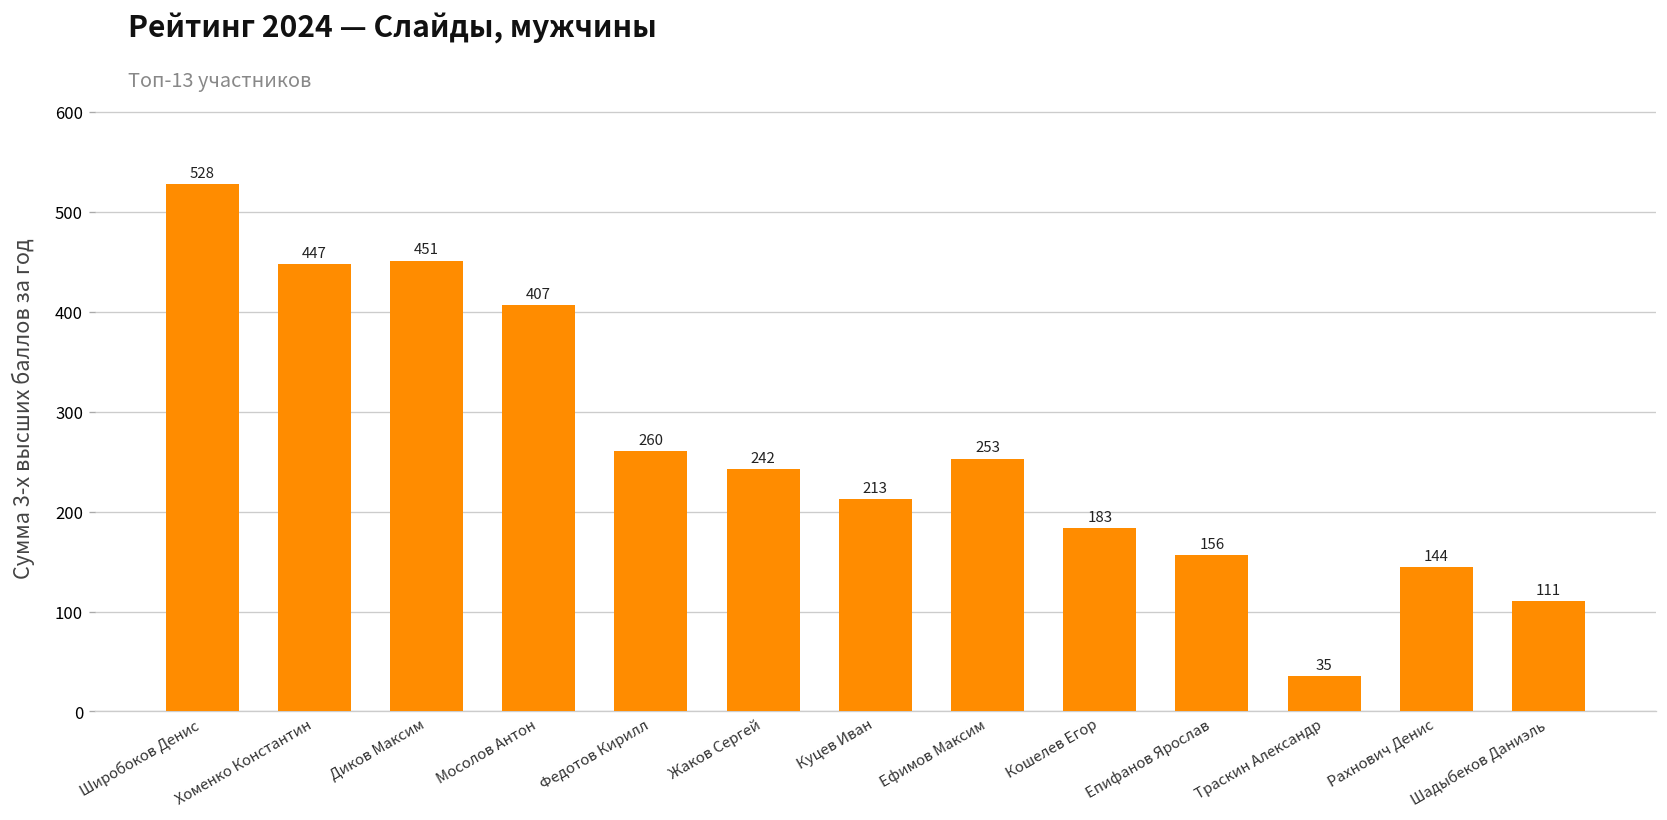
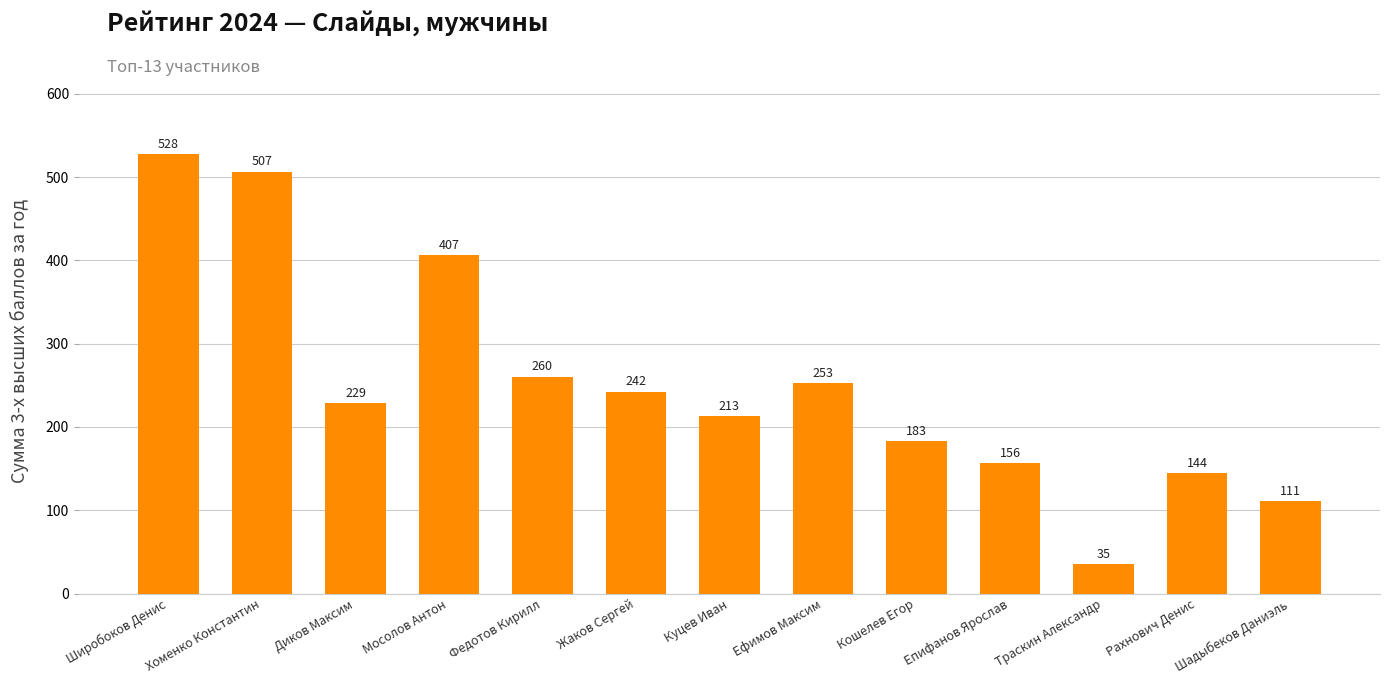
Хоменко Константин: 447 -> 507
Диков Максим: 451 -> 229
